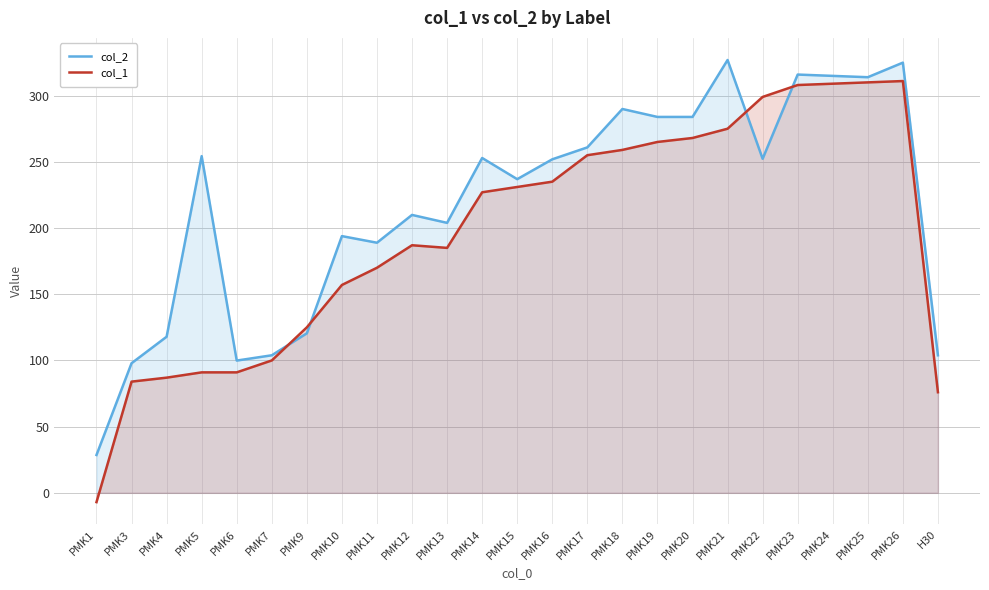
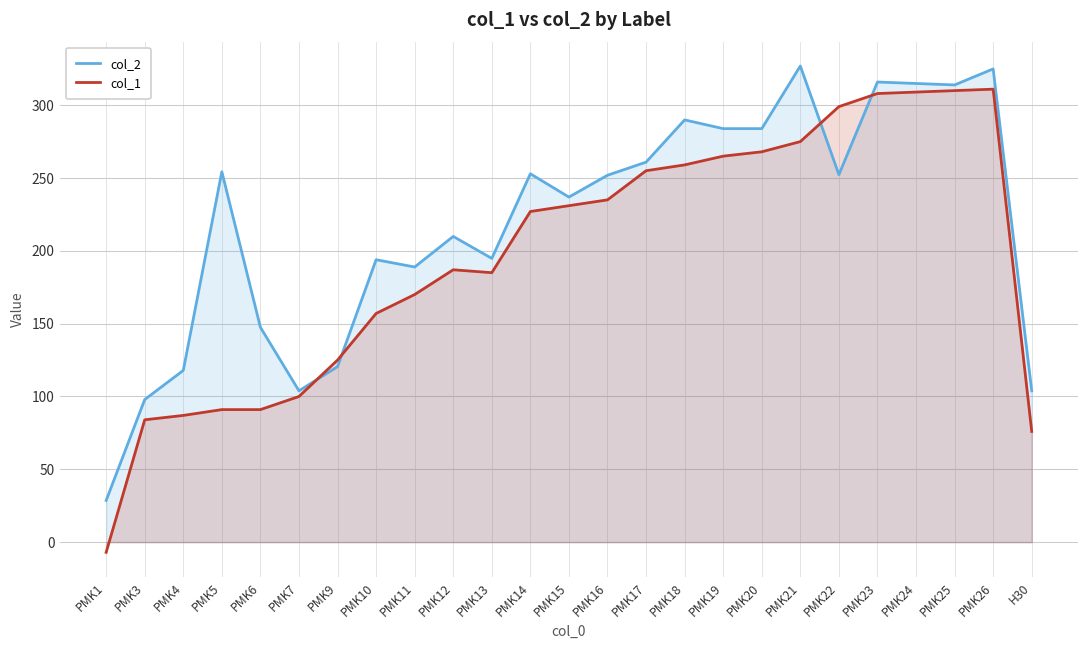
col_2, PMK6: 100 -> 148
col_2, PMK13: 204 -> 195
